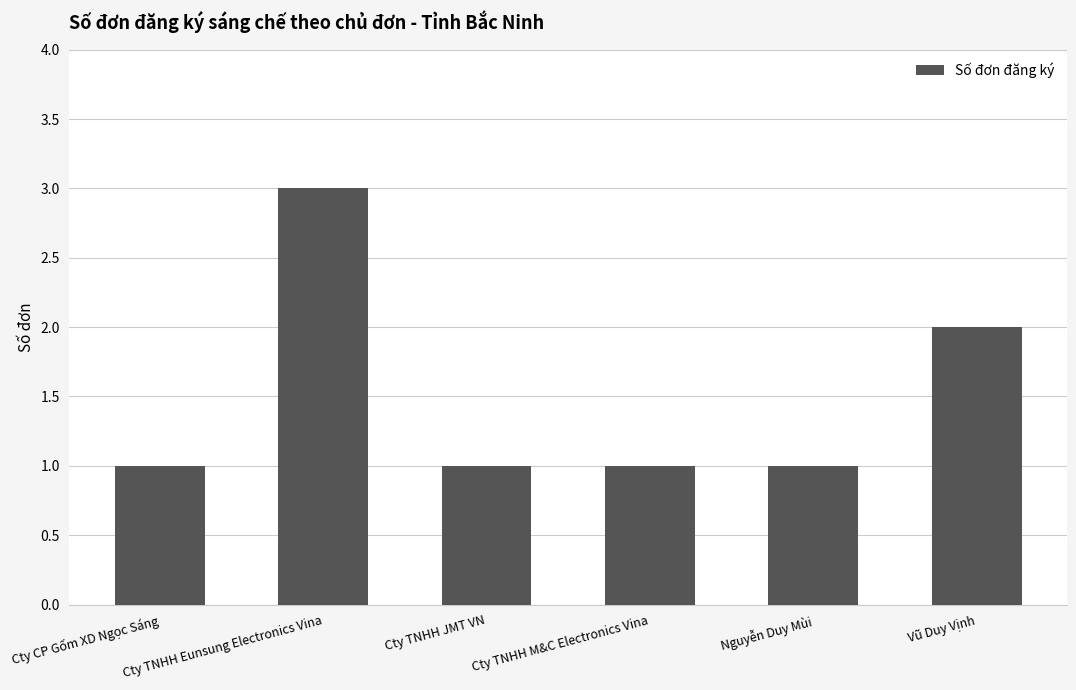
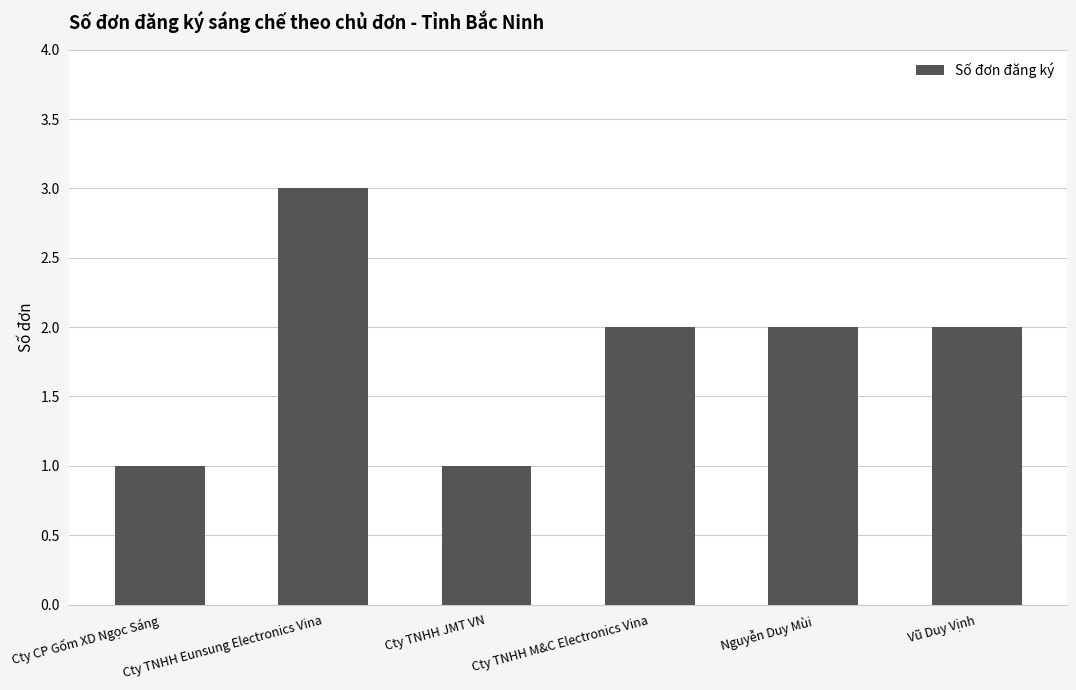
Cty TNHH M&C Electronics Vina: 1 -> 2
Nguyễn Duy Mùi: 1 -> 2
